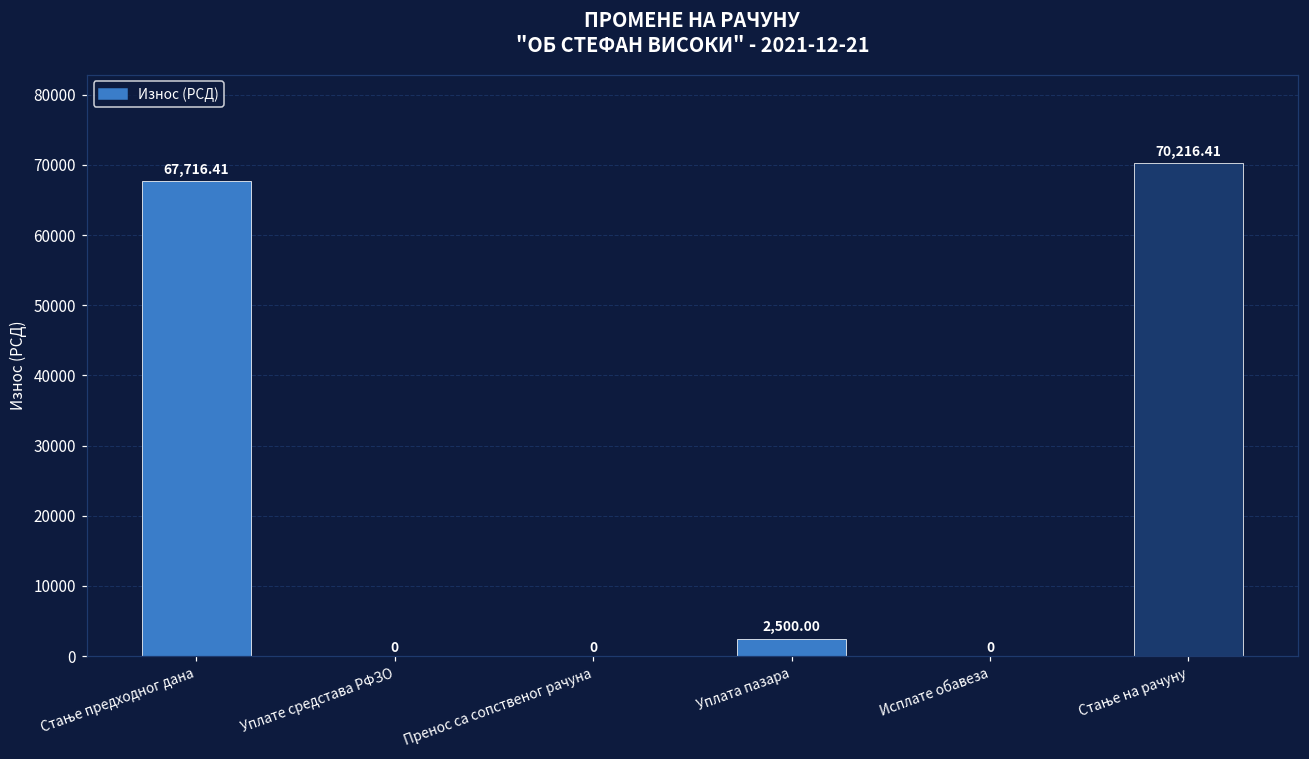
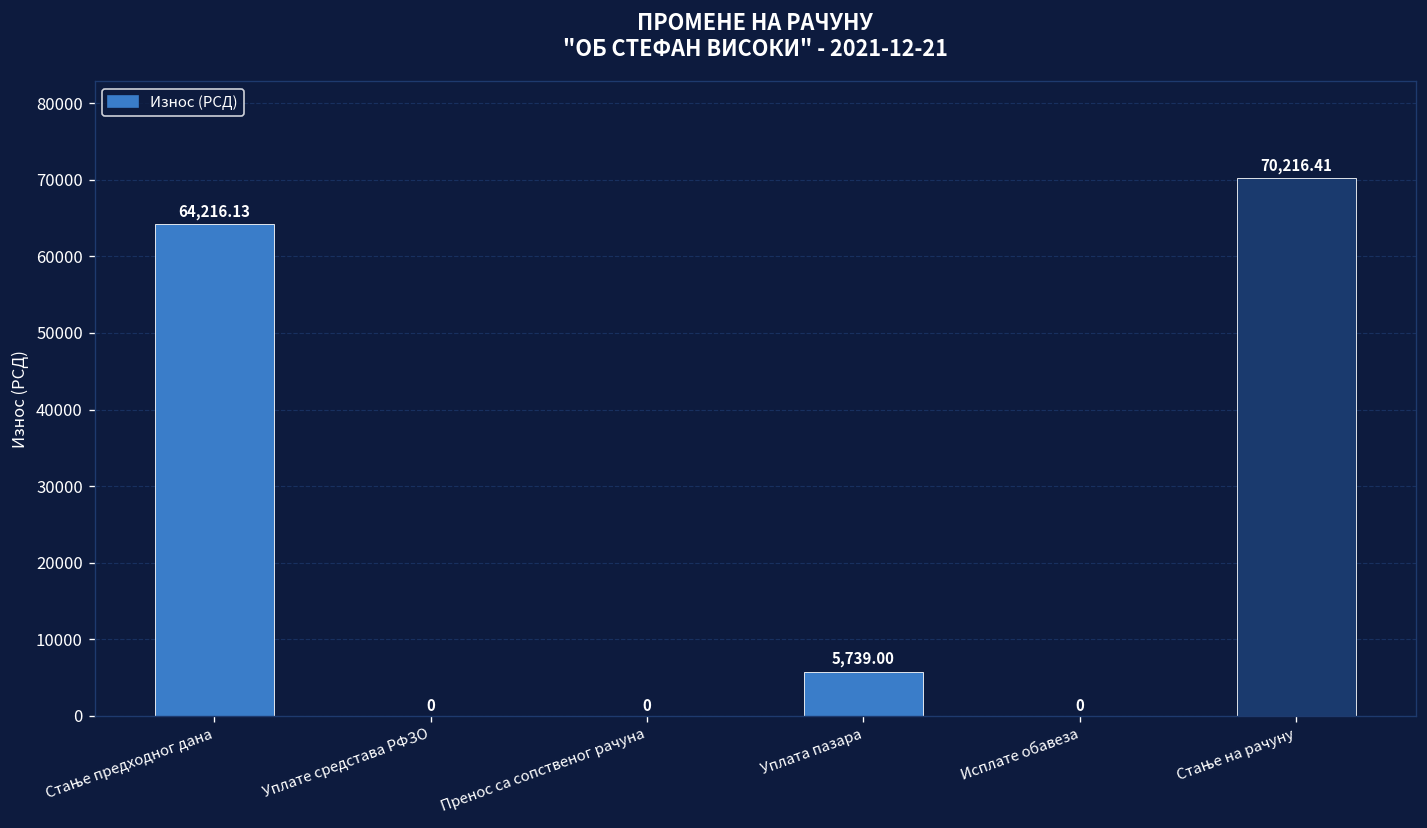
Стање предходног дана: 67,716.41 -> 64,216.13
Уплата пазара: 2,500.00 -> 5,739.00
